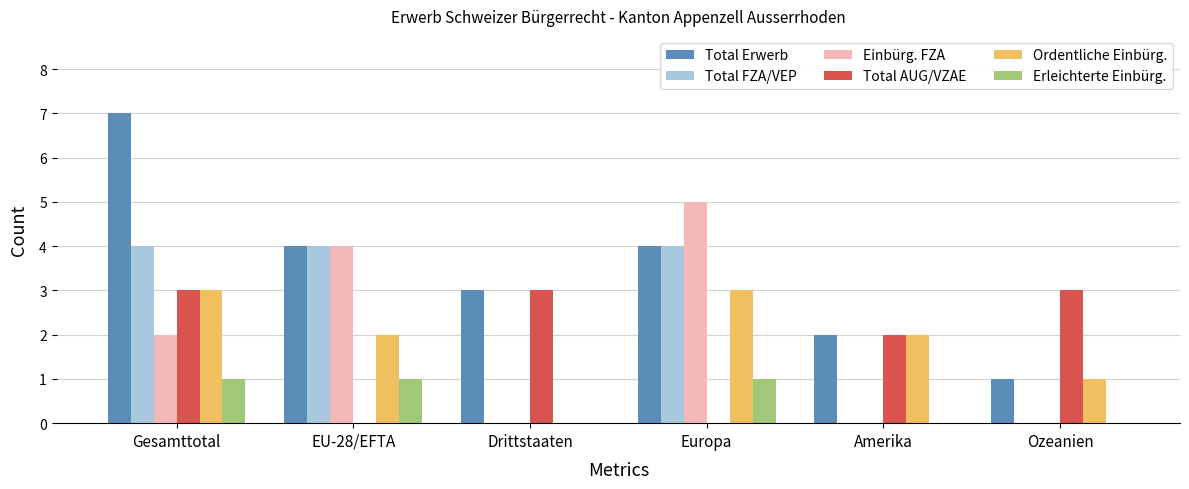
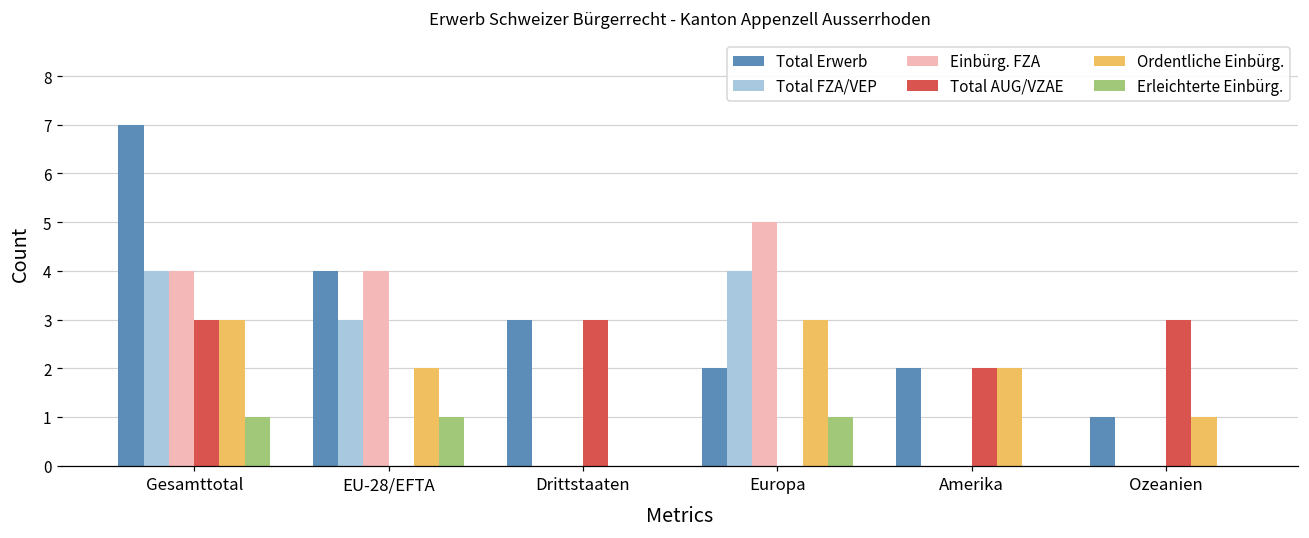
Einbürg. FZA, Gesamttotal: 2 -> 4
Total FZA/VEP, EU-28/EFTA: 4 -> 3
Total Erwerb, Europa: 4 -> 2
